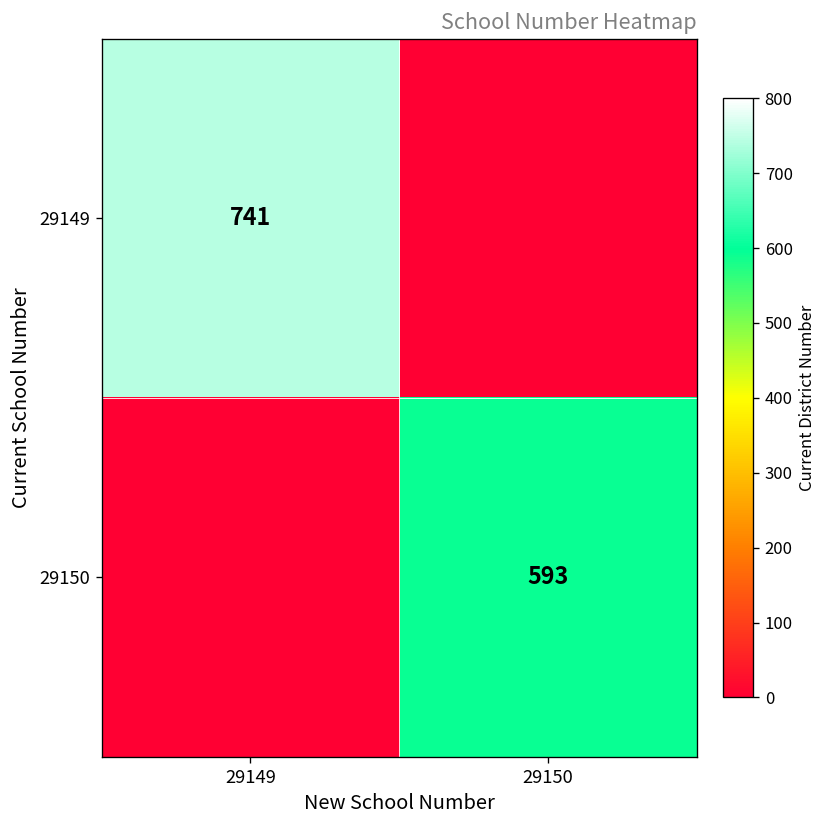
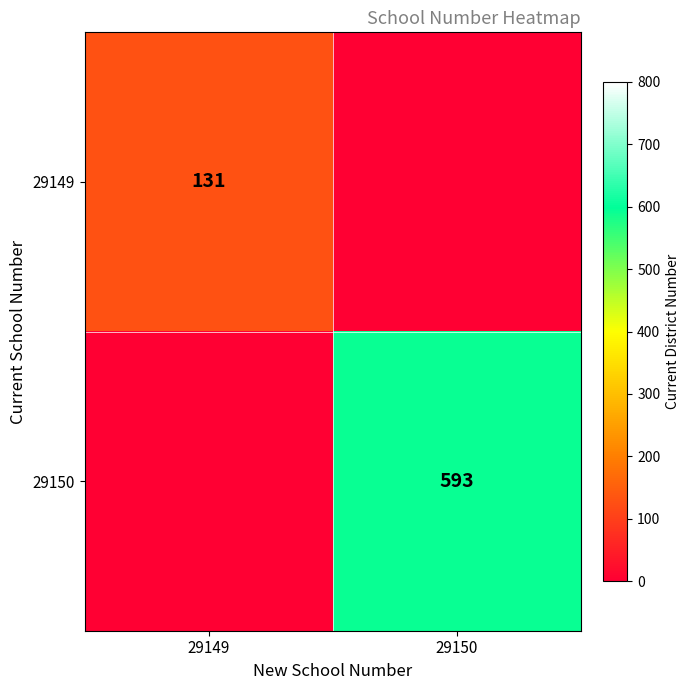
29149, 29149: 741 -> 131
